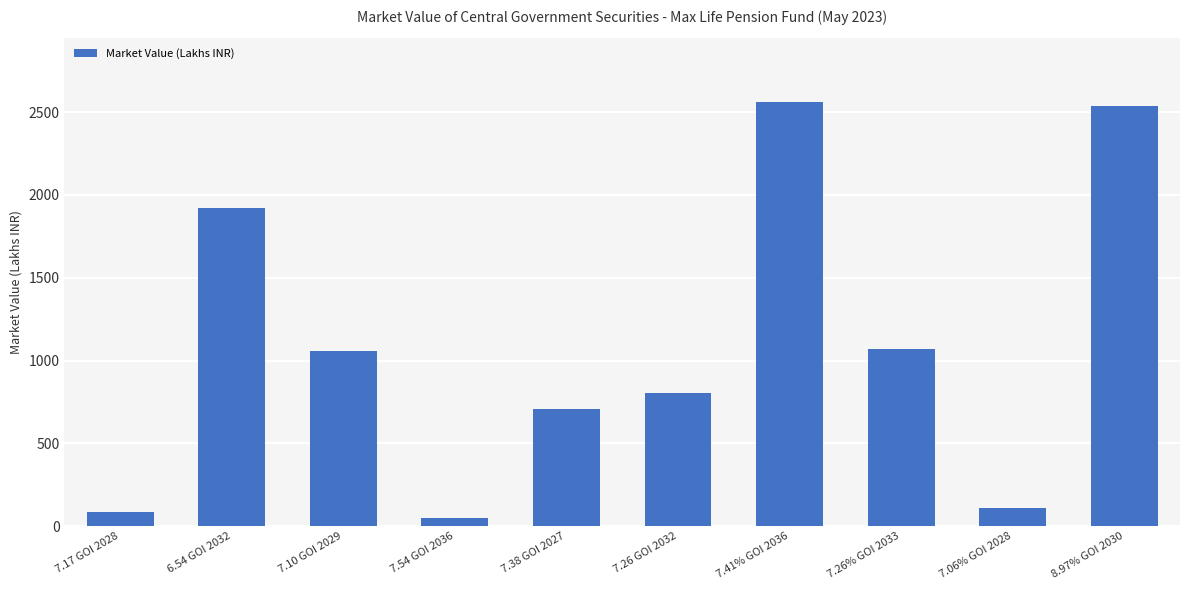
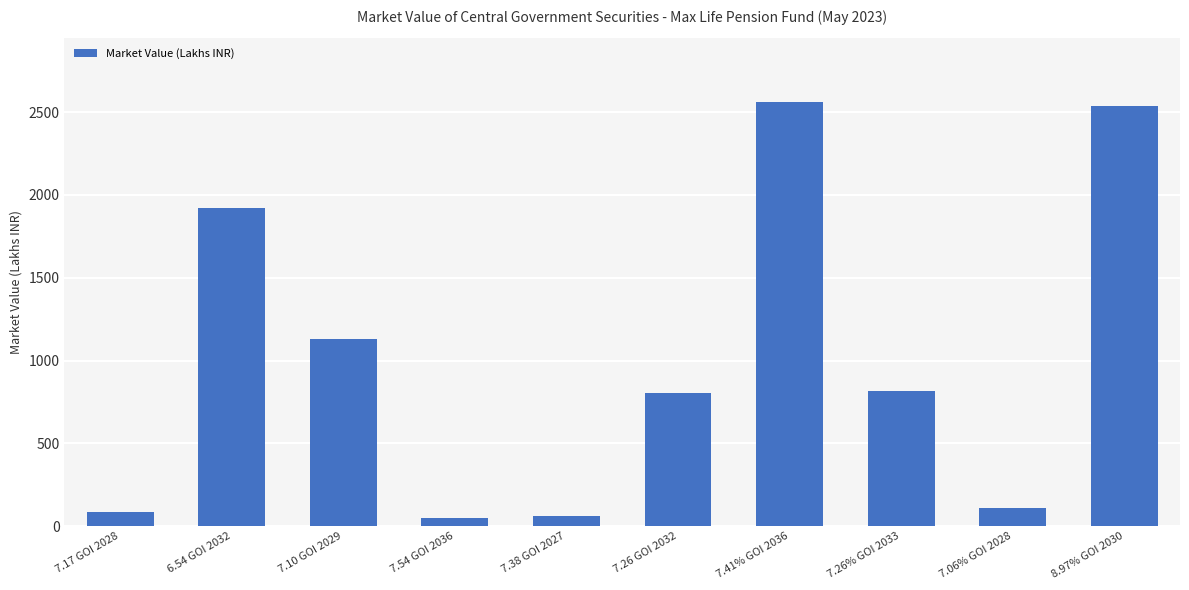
7.10 GOI 2029: 1060 -> 1130
7.38 GOI 2027: 710 -> 60
7.26% GOI 2033: 1070 -> 810
